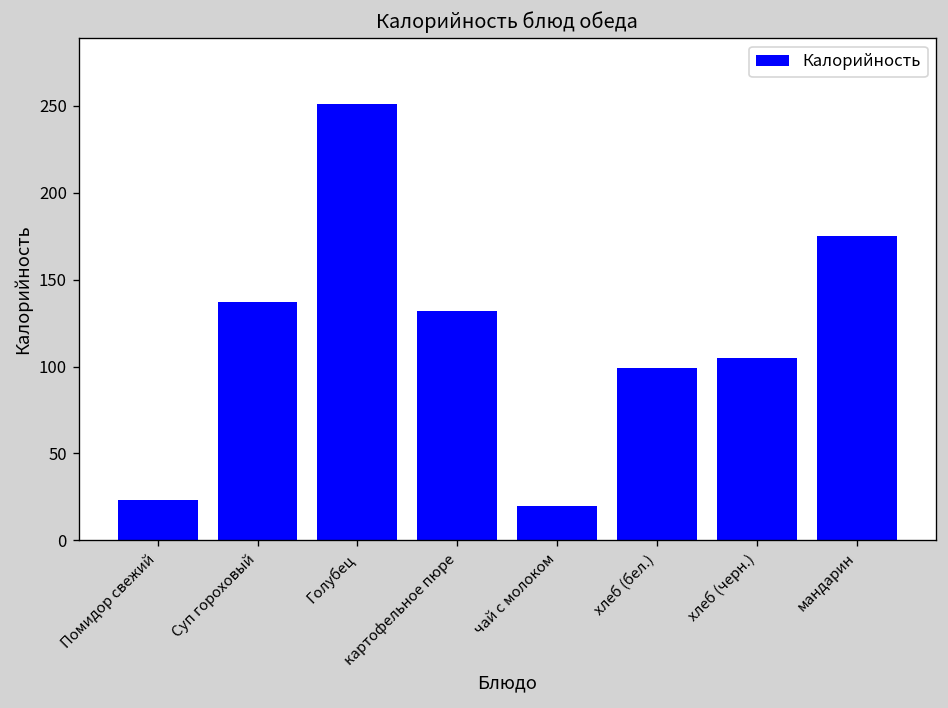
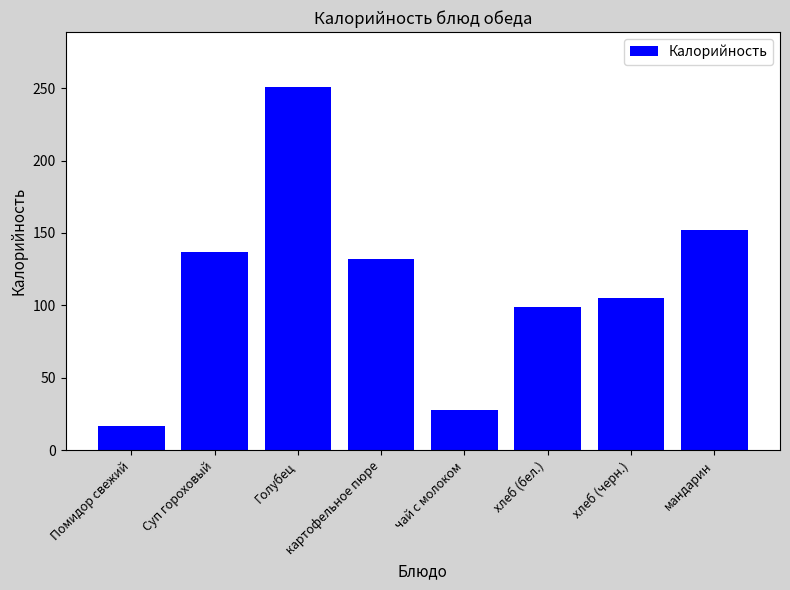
Помидор свежий: 23 -> 17
чай с молоком: 20 -> 28
мандарин: 175 -> 152
